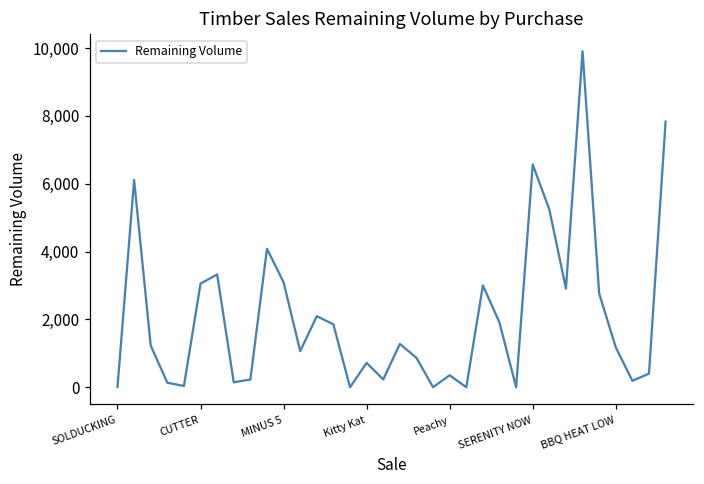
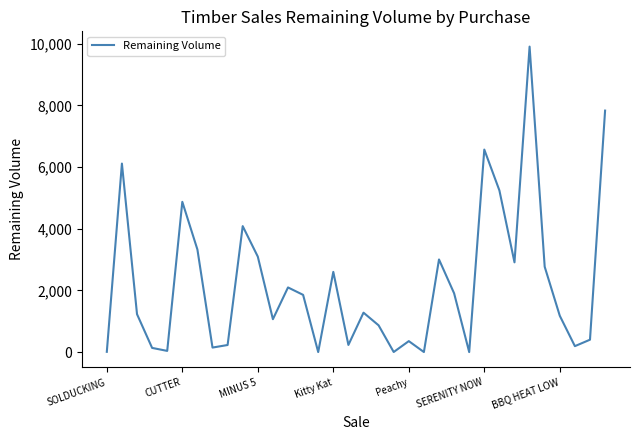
CUTTER: 3,100 -> 4,900
Kitty Kat: 700 -> 2,600
